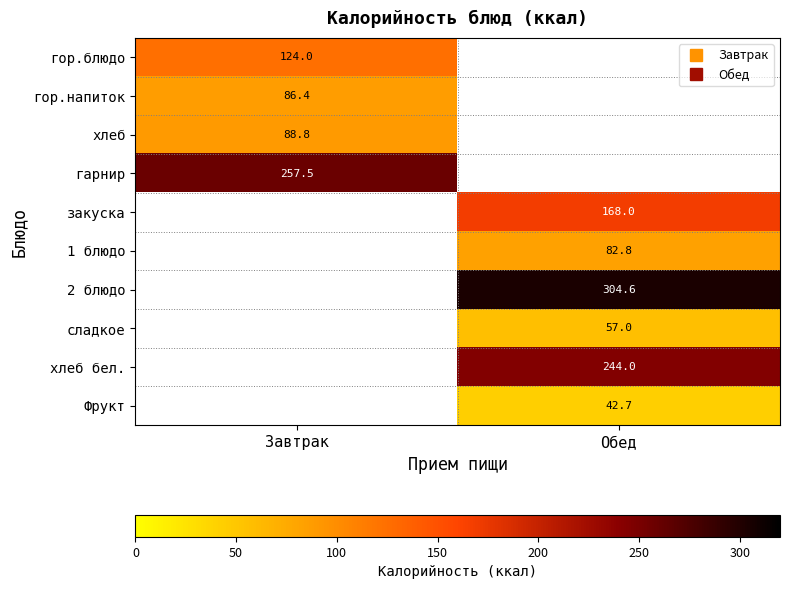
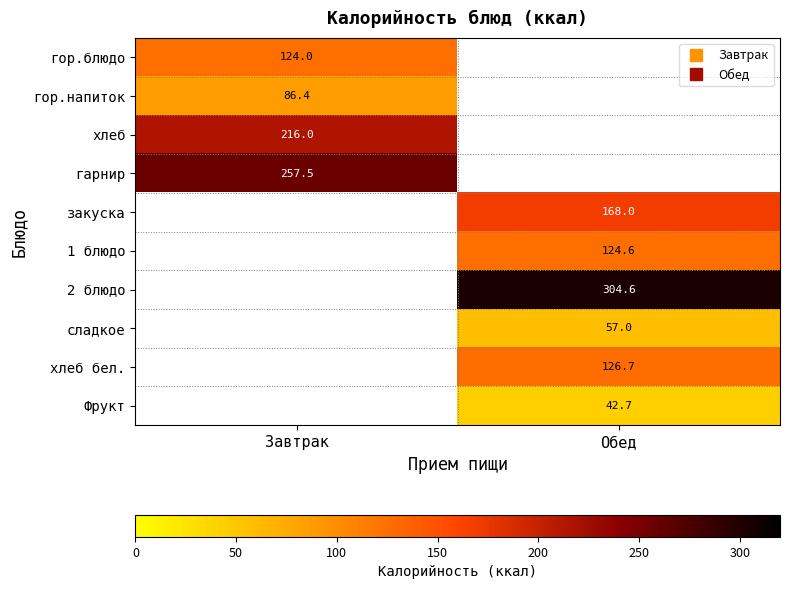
хлеб, Завтрак: 88.8 -> 216.0
1 блюдо, Обед: 82.8 -> 124.6
хлеб бел., Обед: 244.0 -> 126.7
